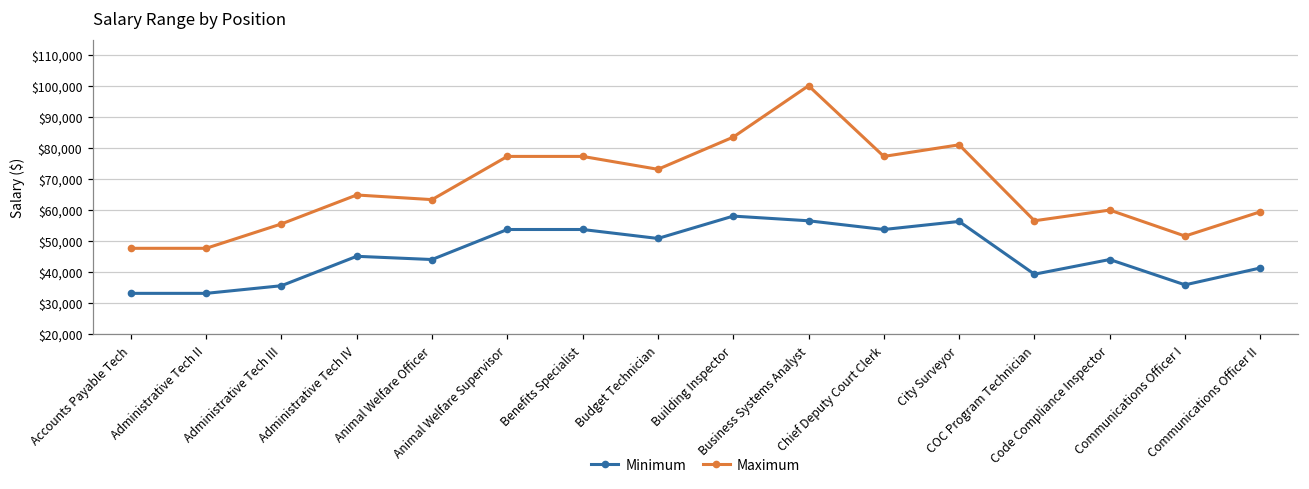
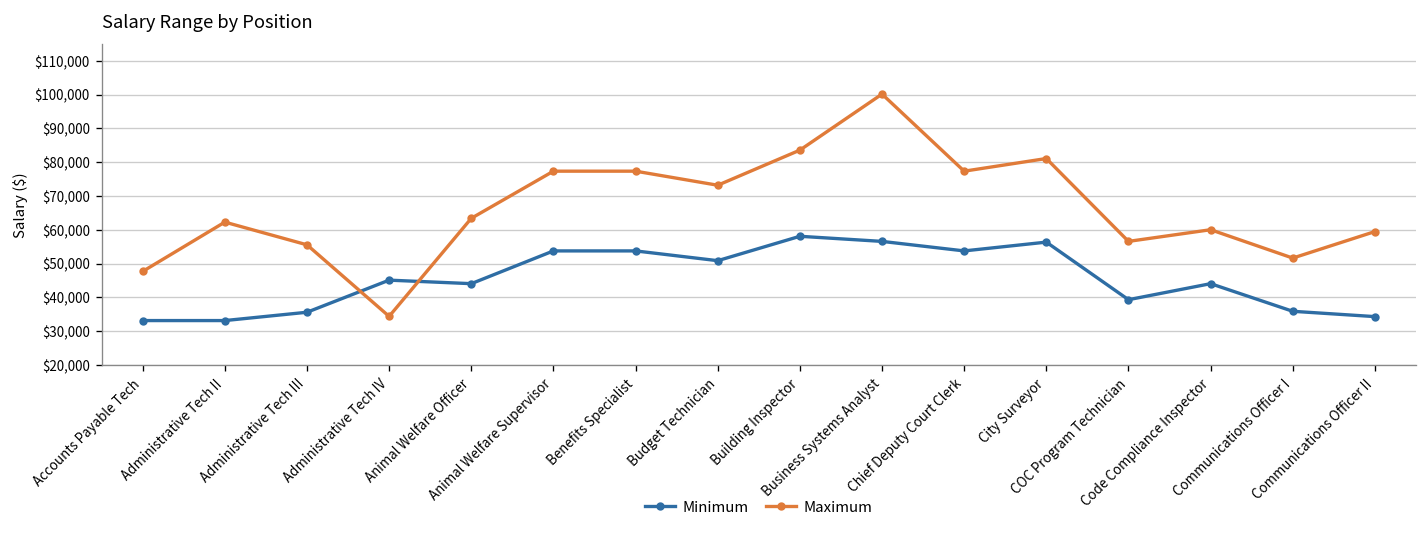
Maximum, Administrative Tech II: $48,000 -> $62,000
Maximum, Administrative Tech IV: $65,000 -> $34,000
Minimum, Communications Officer II: $41,000 -> $34,000
